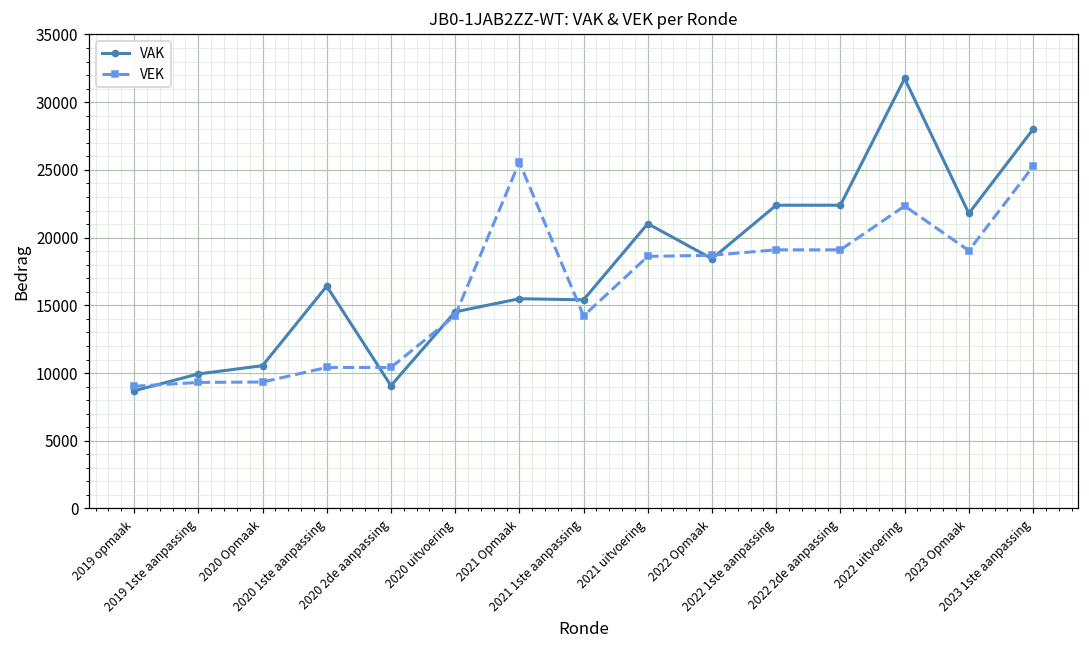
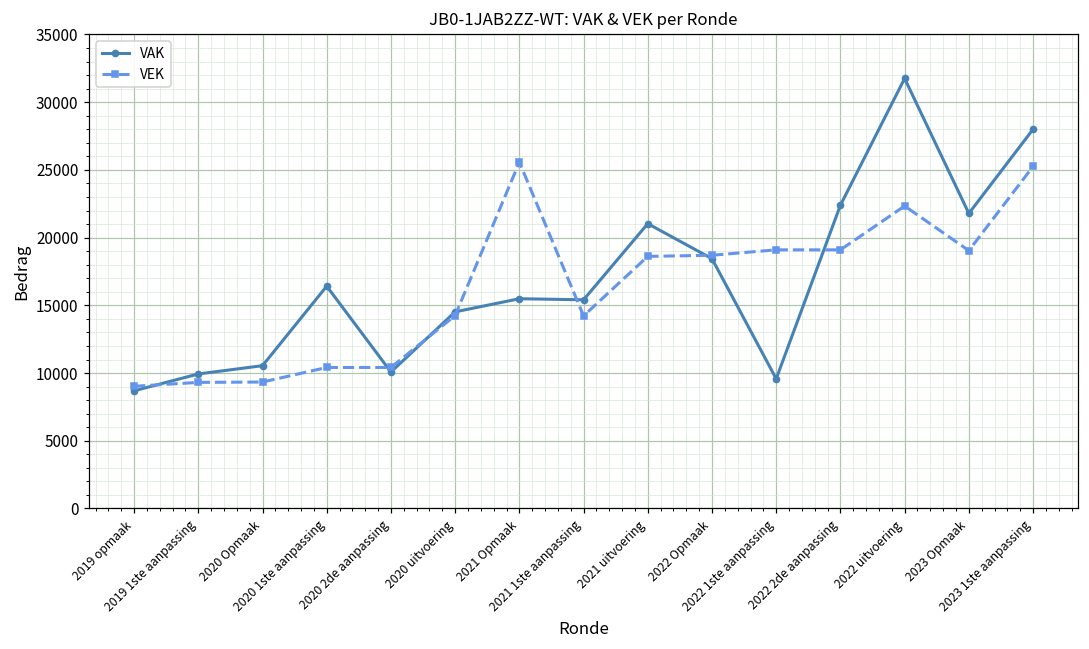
VAK, 2020 2de aanpassing: 9100 -> 10100
VAK, 2022 1ste aanpassing: 22400 -> 9600
